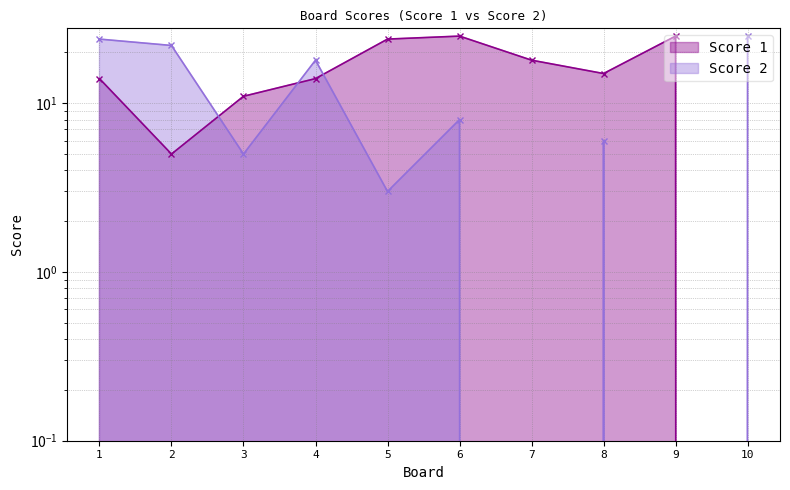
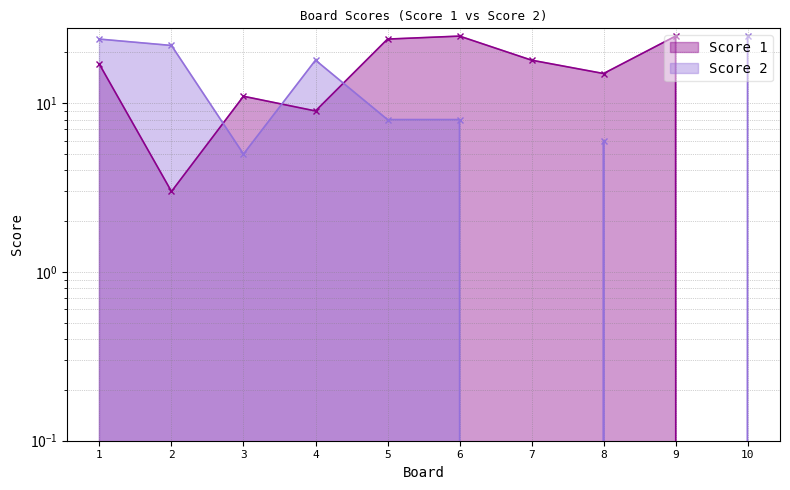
Score 1, 1: 14 -> 17
Score 1, 2: 5 -> 3
Score 1, 4: 14 -> 9
Score 2, 5: 3 -> 8
